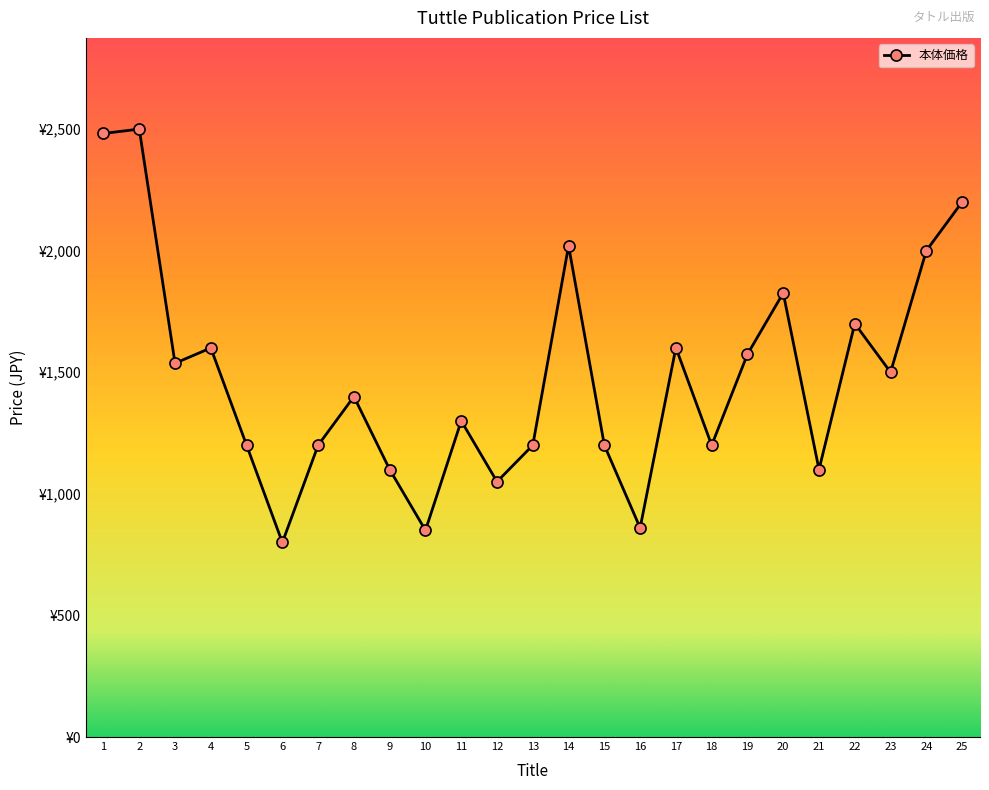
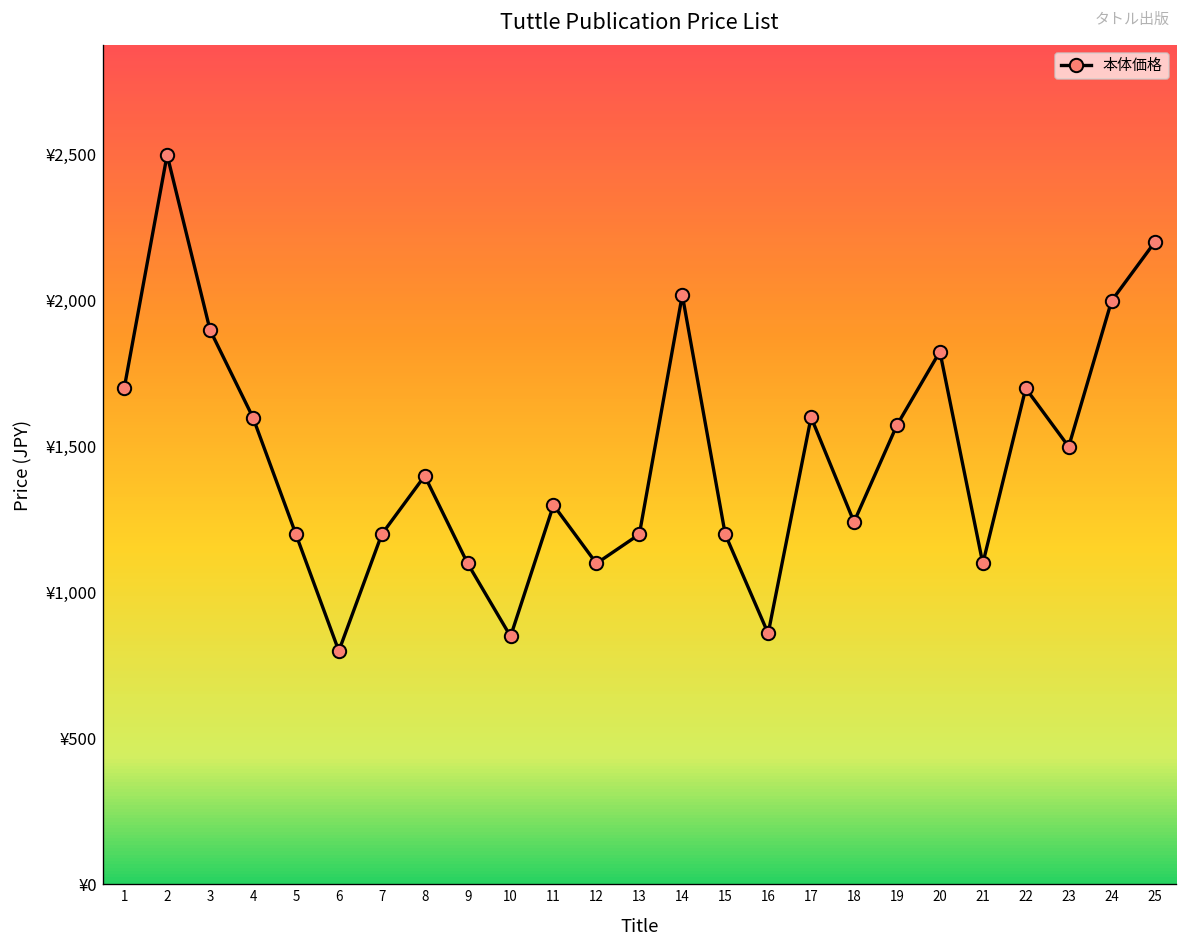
1: ¥2,480 -> ¥1,700
3: ¥1,540 -> ¥1,900
12: ¥1,050 -> ¥1,100
18: ¥1,200 -> ¥1,240
